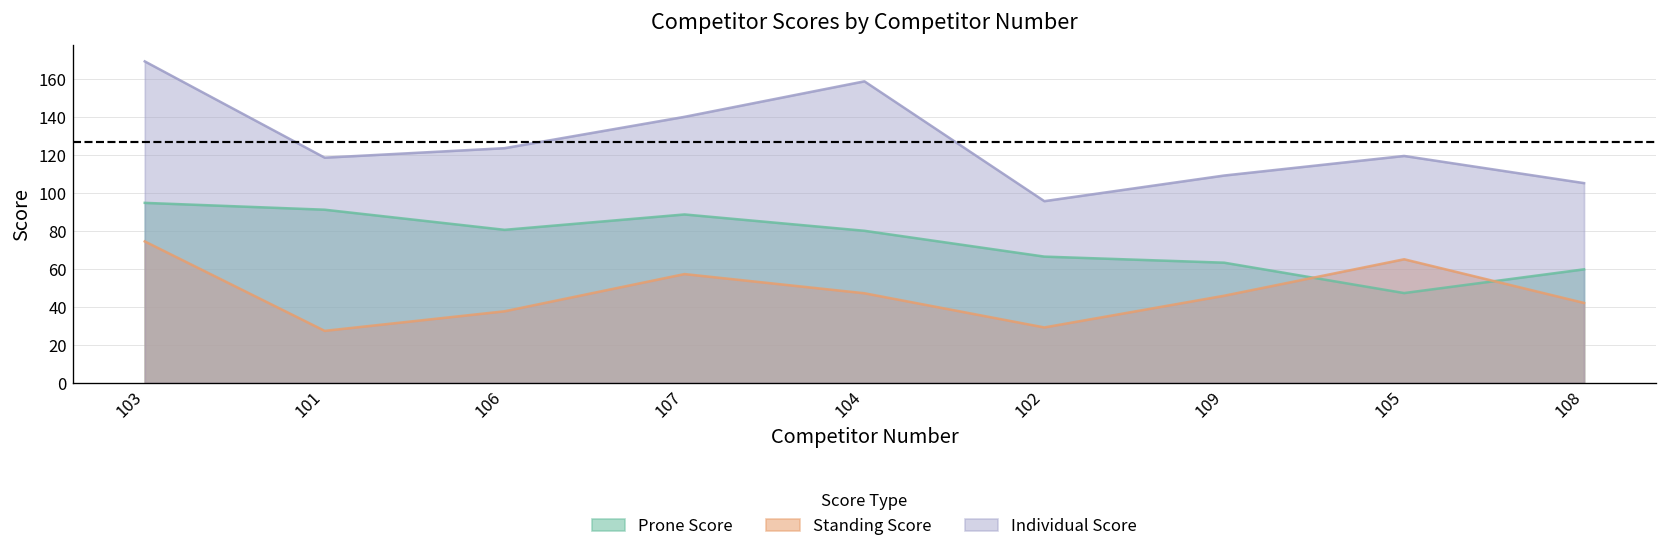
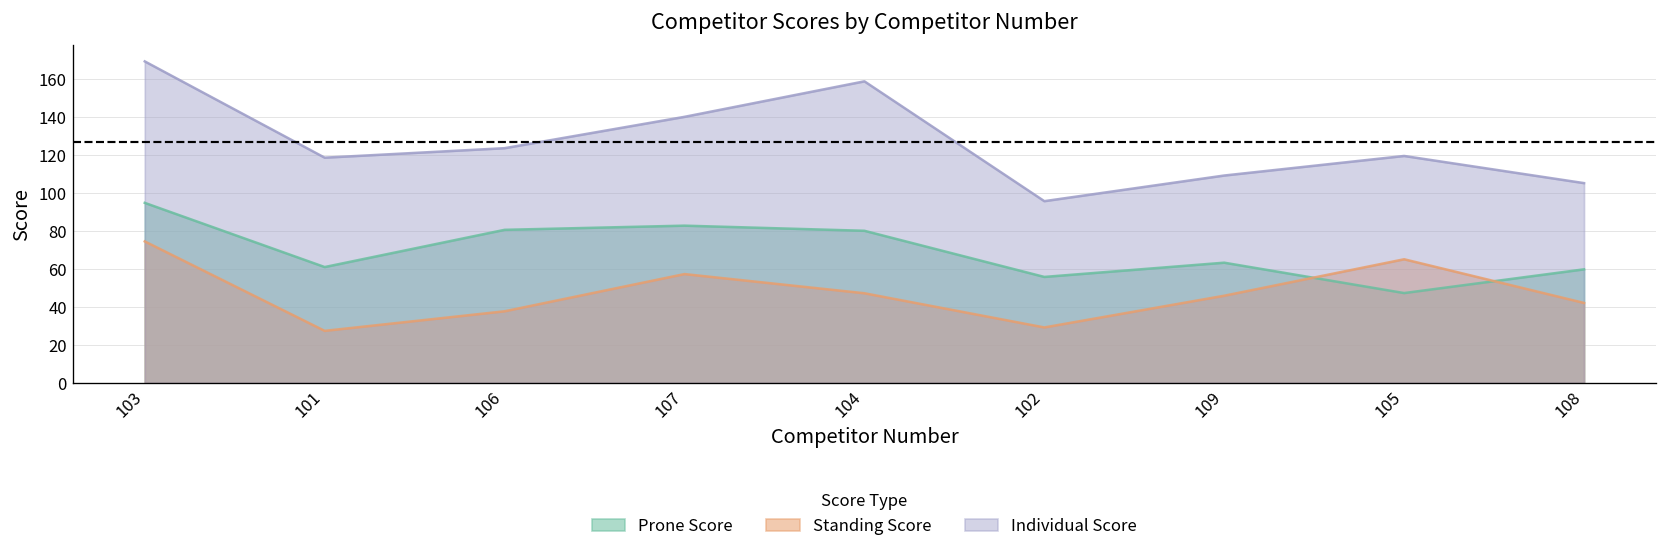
Prone Score, 101: 91 -> 61
Prone Score, 107: 89 -> 83
Prone Score, 102: 67 -> 56
